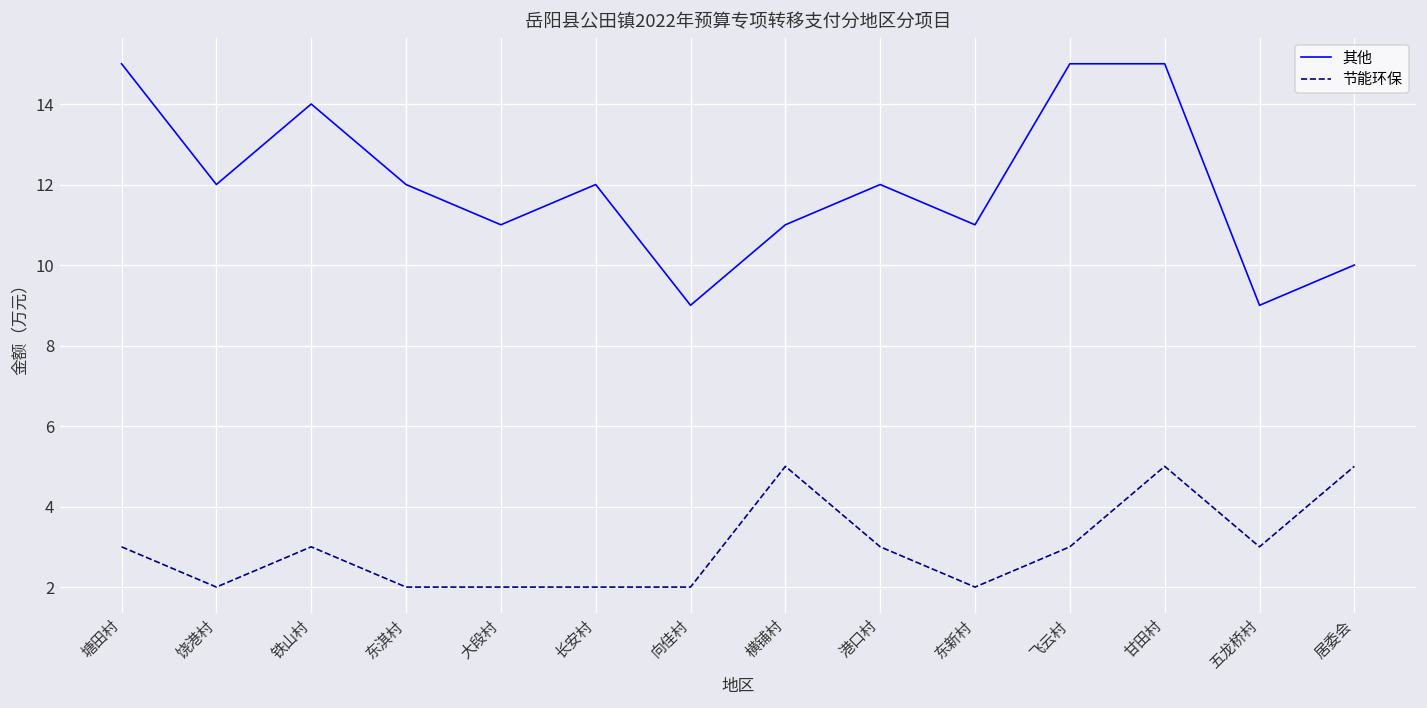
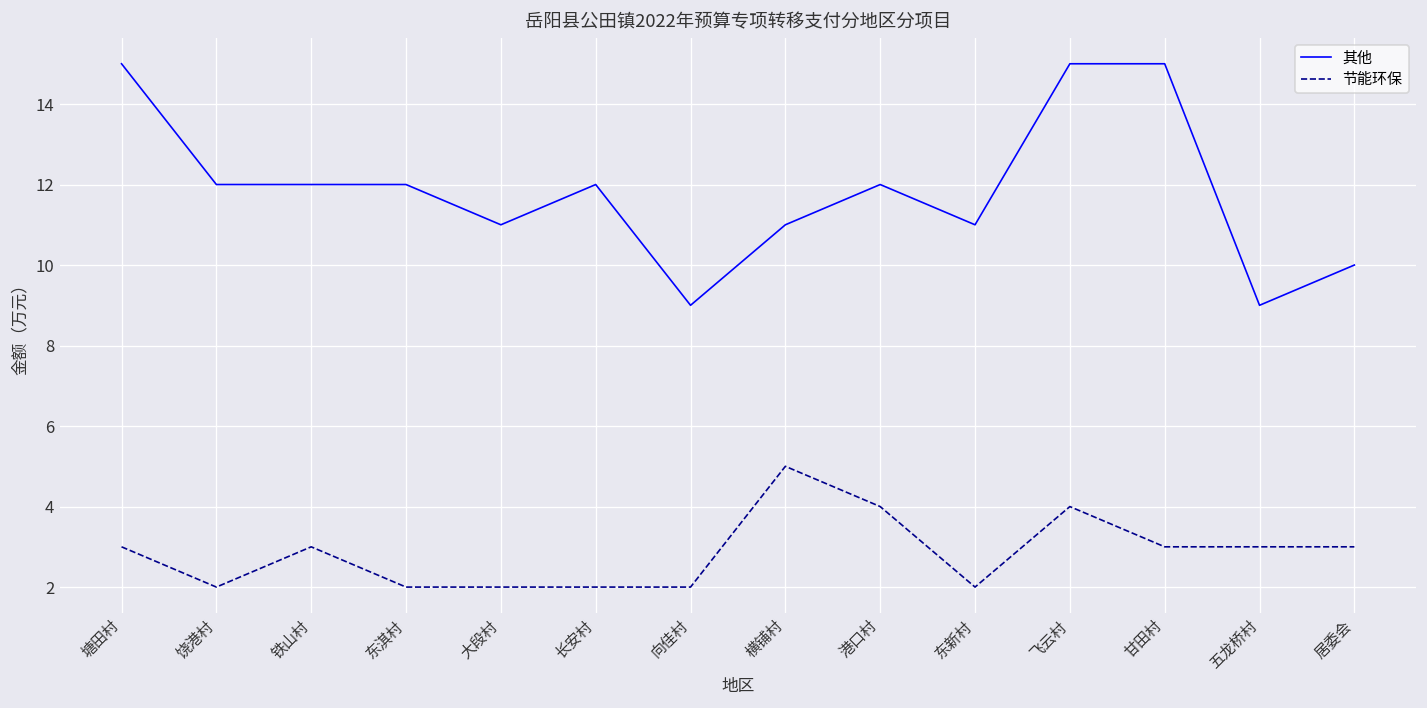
其他, 铁山村: 14 -> 12
节能环保, 港口村: 3 -> 4
节能环保, 飞云村: 3 -> 4
节能环保, 甘田村: 5 -> 3
节能环保, 居委会: 5 -> 3
